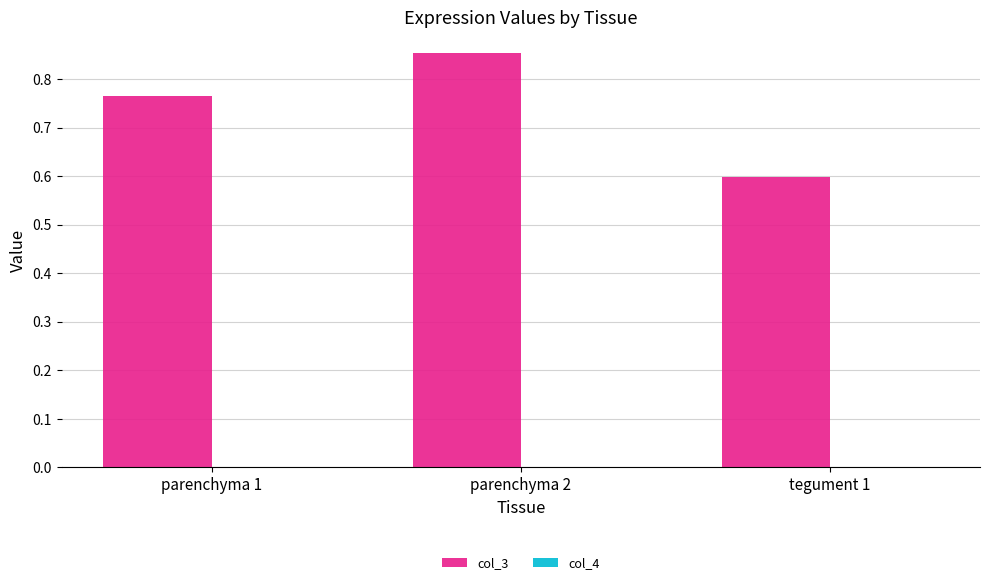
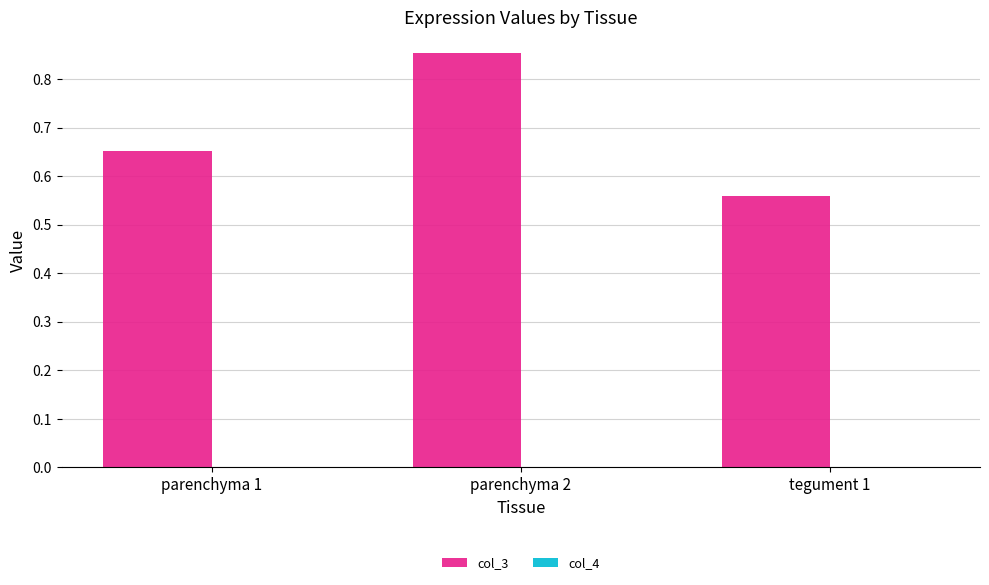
col_3, parenchyma 1: 0.77 -> 0.65
col_3, tegument 1: 0.60 -> 0.56
